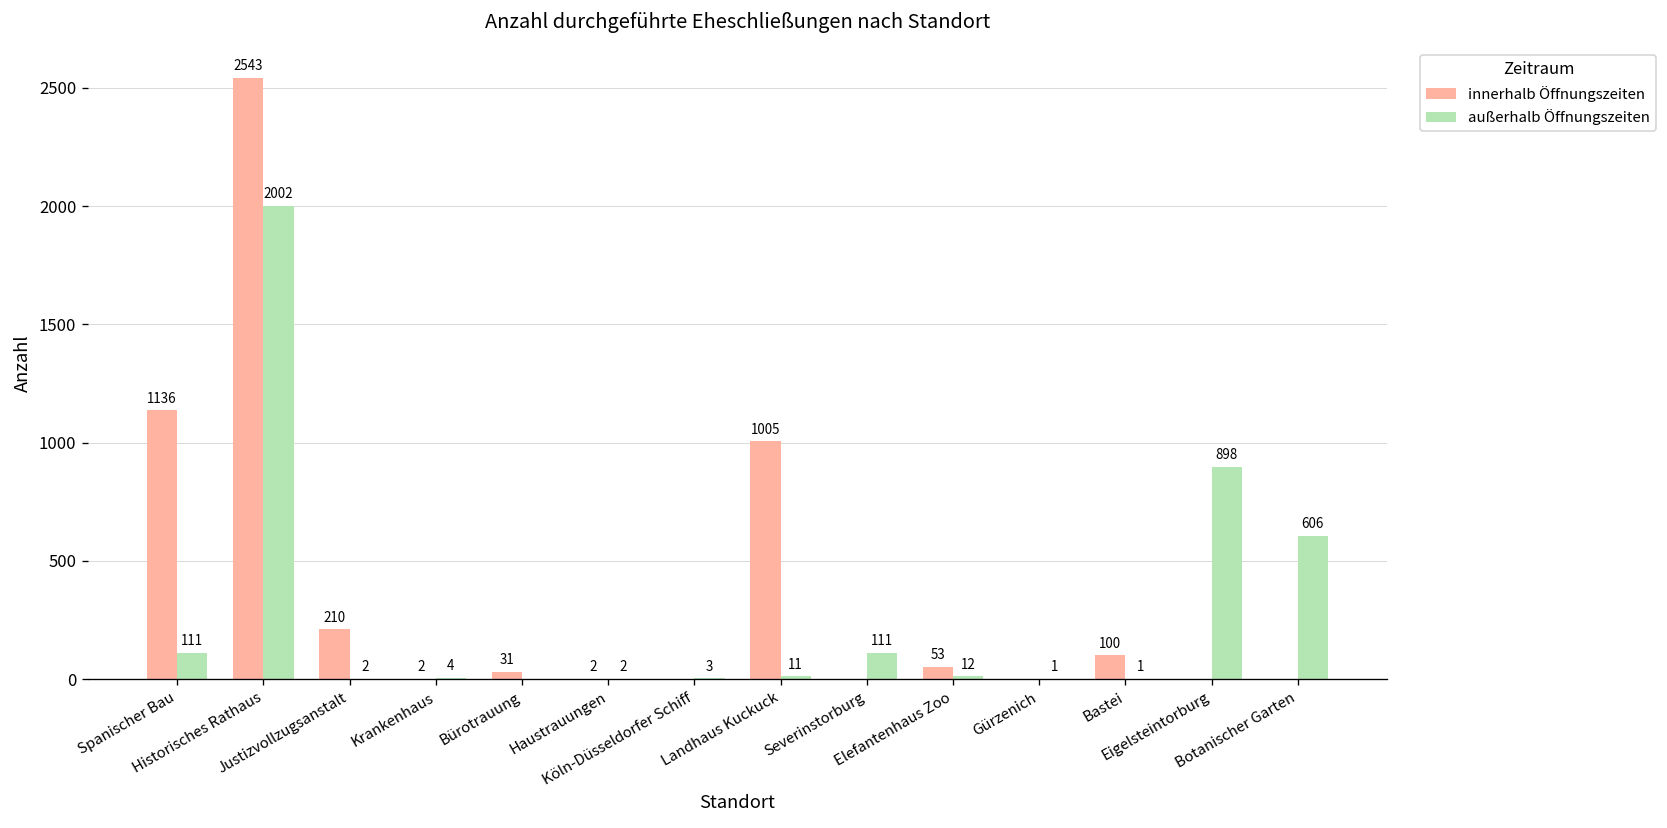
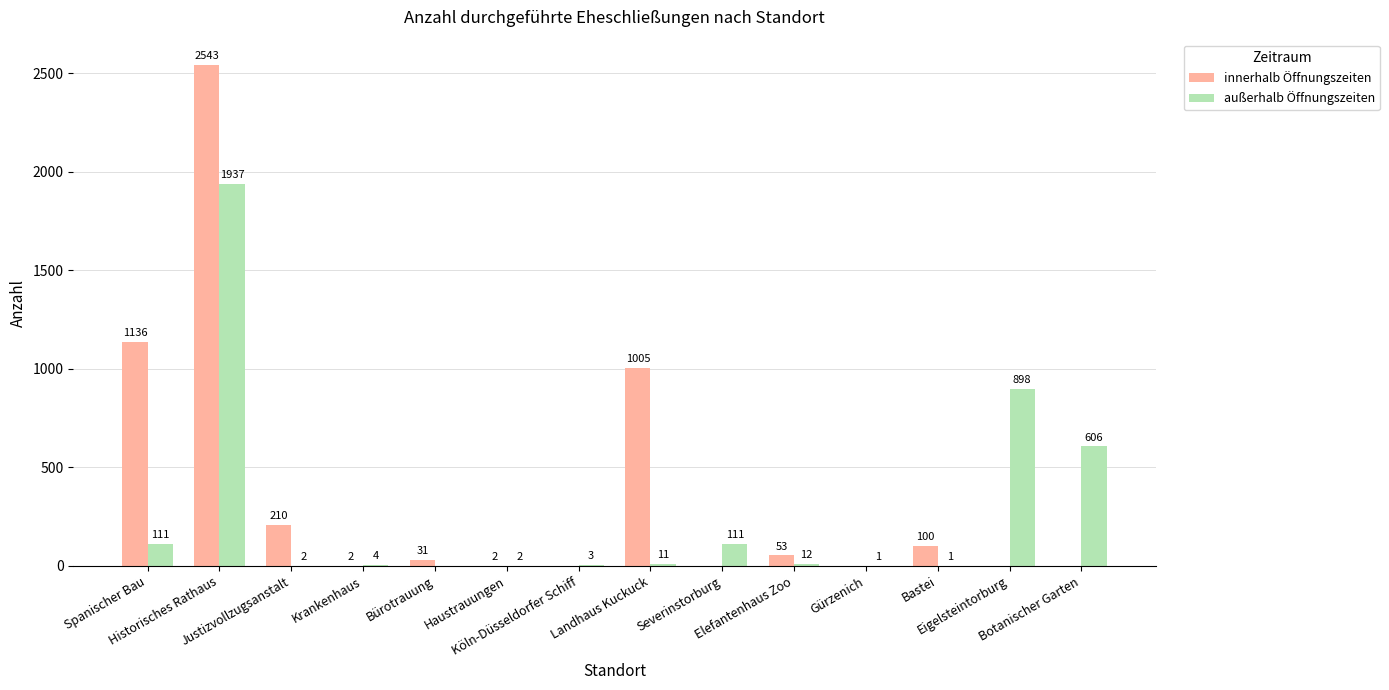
außerhalb Öffnungszeiten, Historisches Rathaus: 2002 -> 1937
